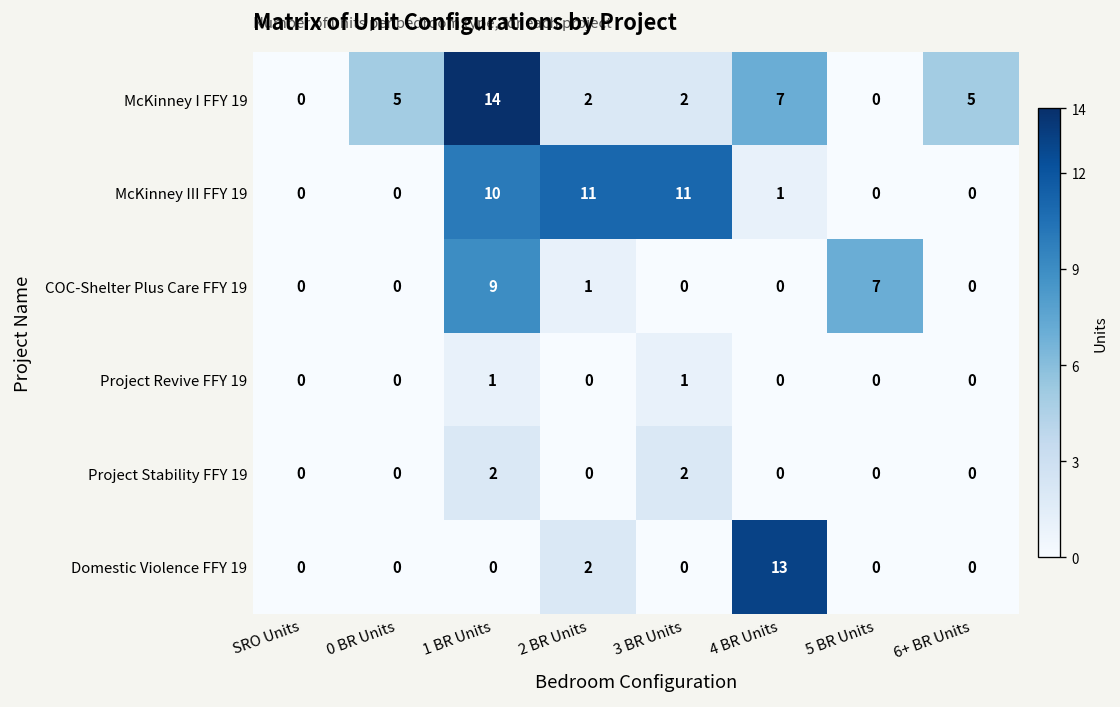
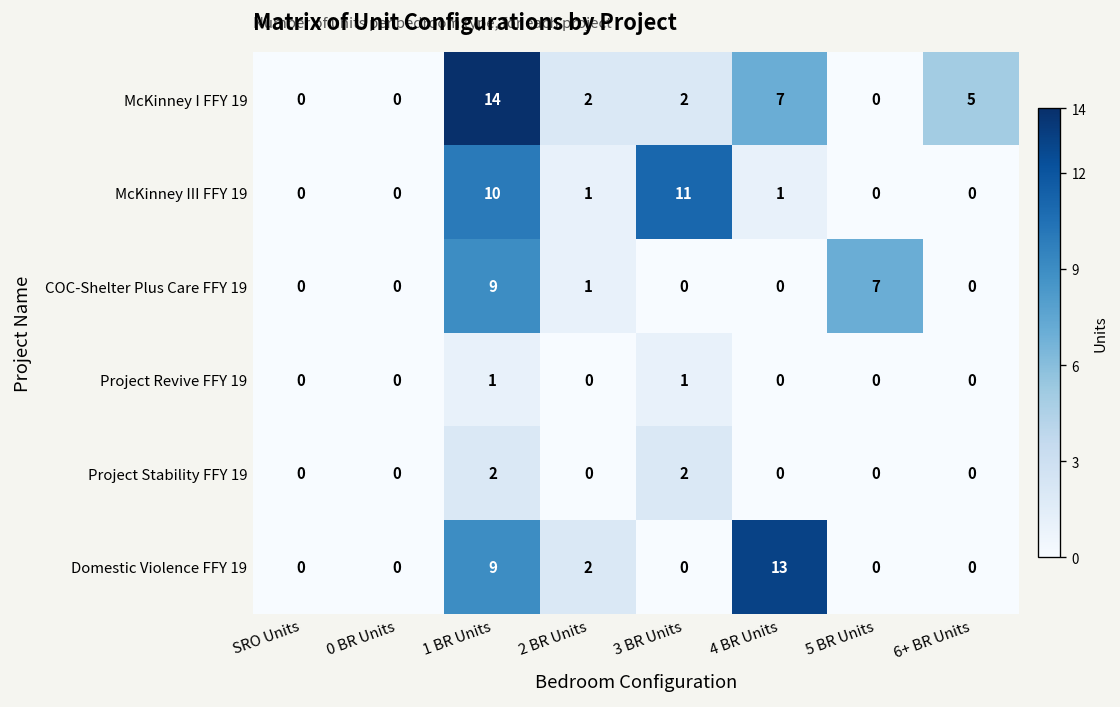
McKinney I FFY 19, 0 BR Units: 5 -> 0
McKinney III FFY 19, 2 BR Units: 11 -> 1
Domestic Violence FFY 19, 1 BR Units: 0 -> 9
